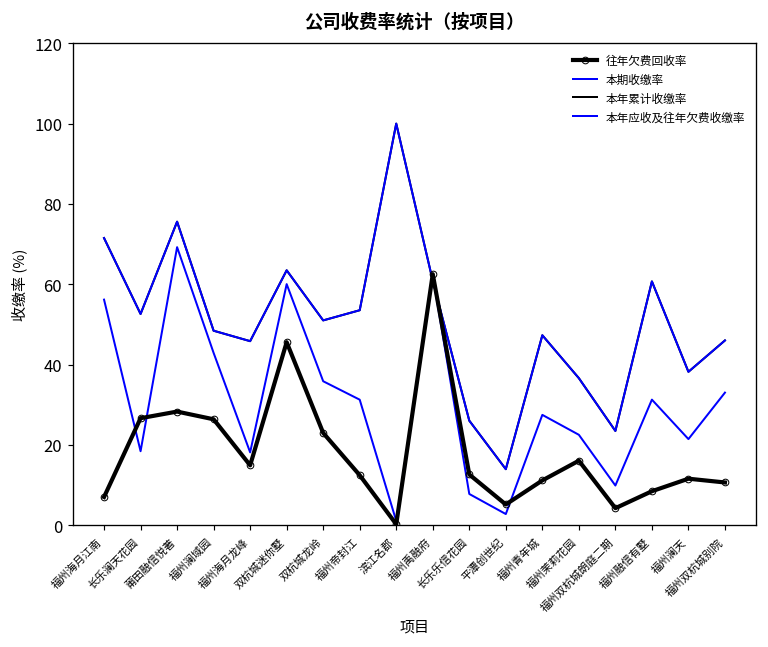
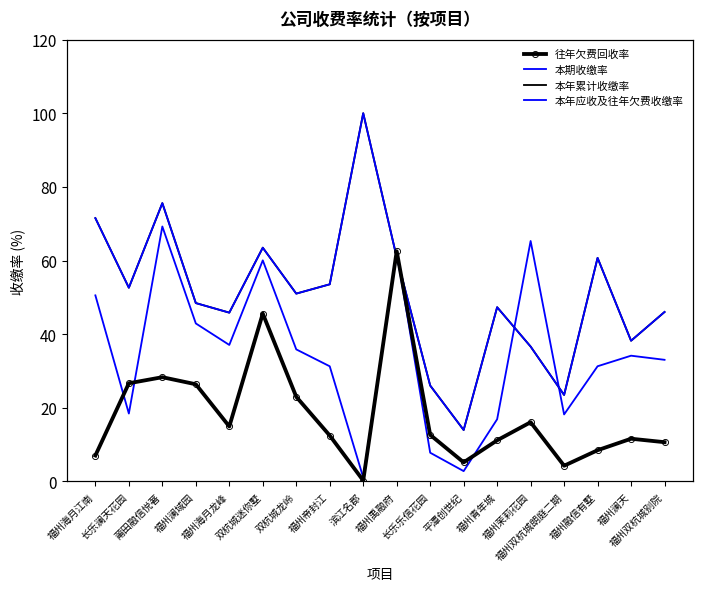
本年应收及往年欠费收缴率, 福州海月江南: 56 -> 51
本年应收及往年欠费收缴率, 福州海月龙峰: 18 -> 37
本年应收及往年欠费收缴率, 福州青年城: 27 -> 17
本年应收及往年欠费收缴率, 福州茉莉花园: 23 -> 65
本年应收及往年欠费收缴率, 福州双杭城朗庭二期: 10 -> 18
本年应收及往年欠费收缴率, 福州澜天: 21 -> 34
